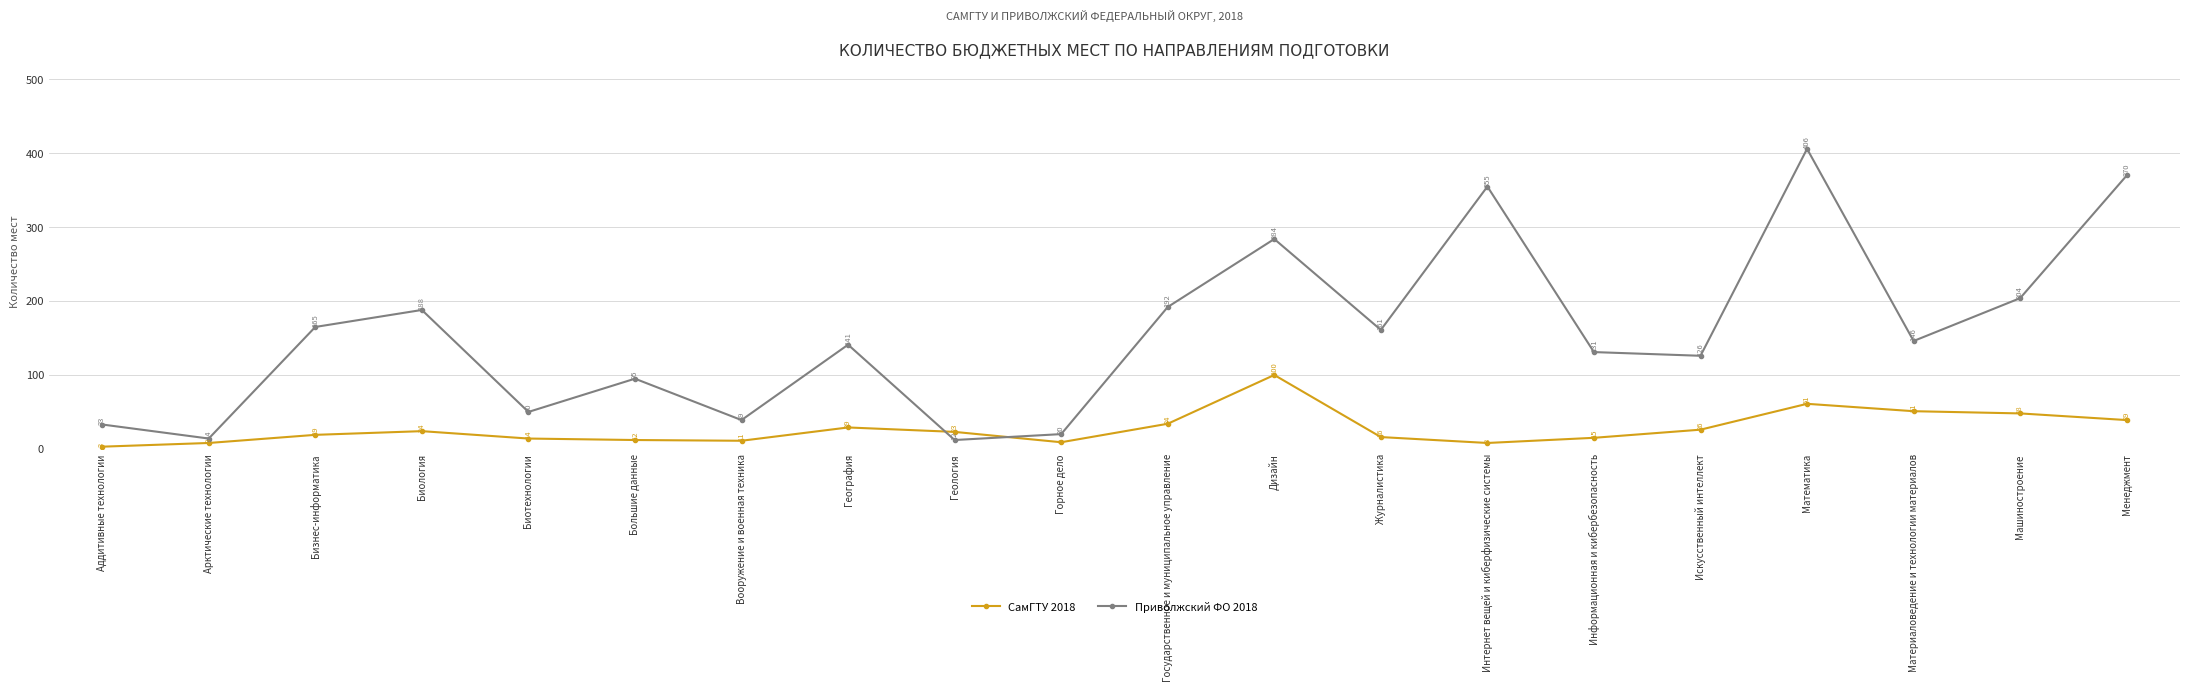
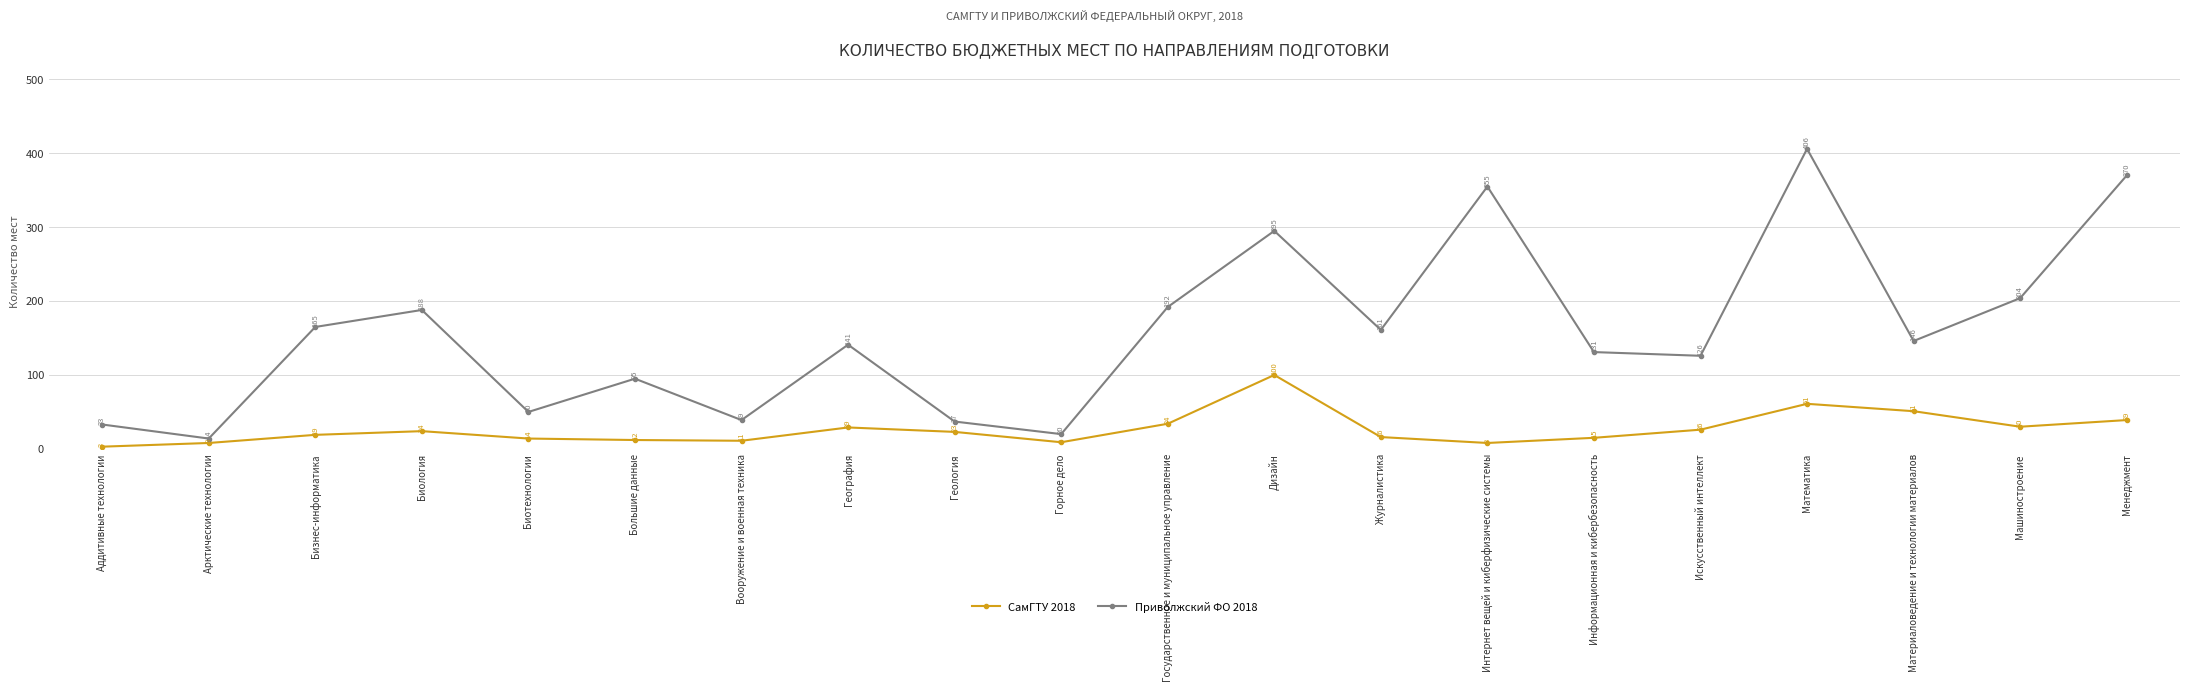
Приволжский ФО 2018, Геология: 12 -> 37
Приволжский ФО 2018, Дизайн: 284 -> 295
СамГТУ 2018, Машиностроение: 48 -> 30
